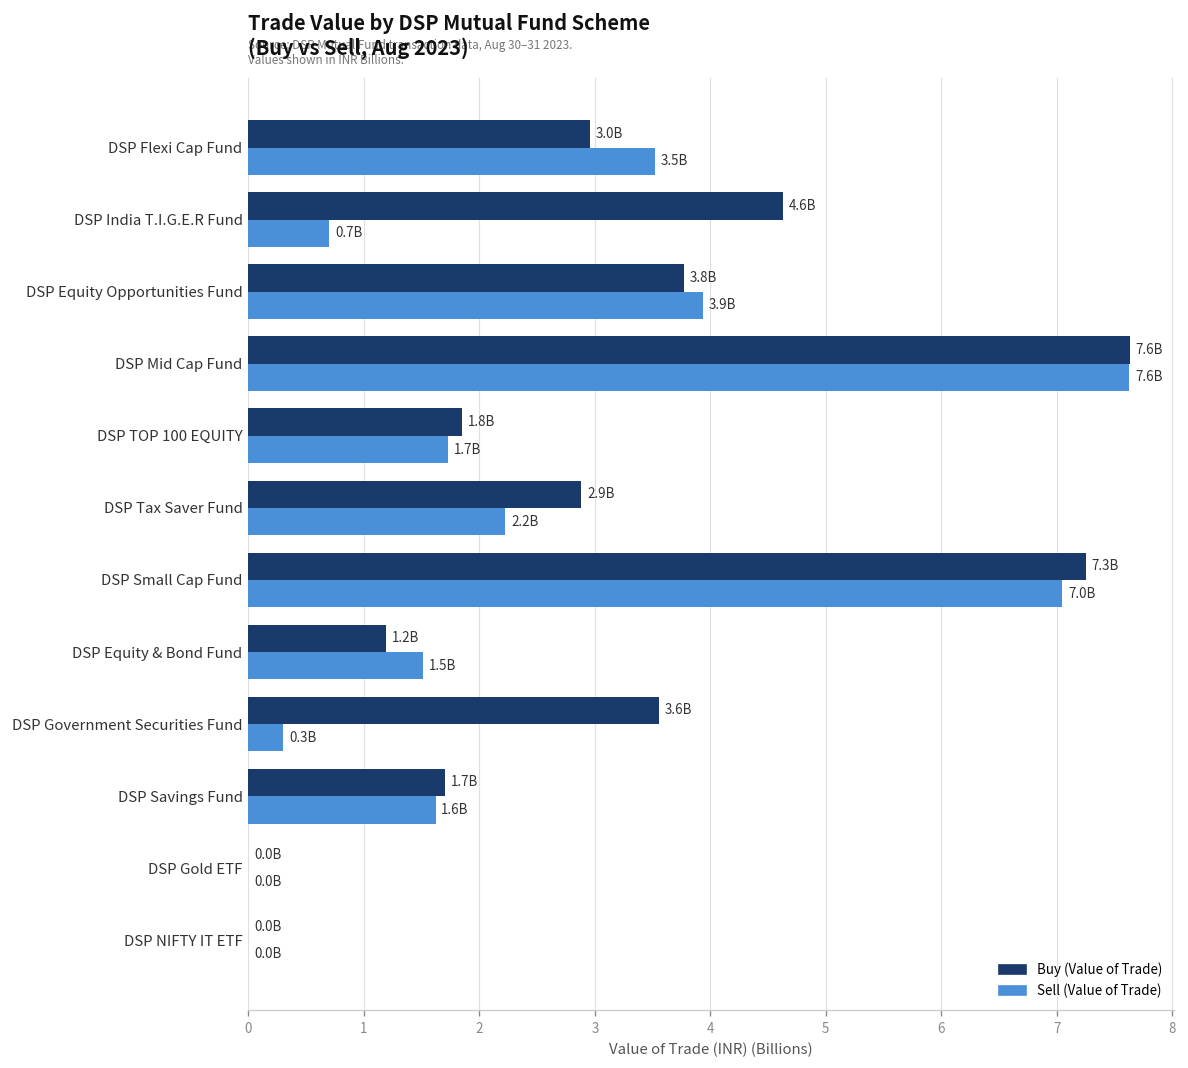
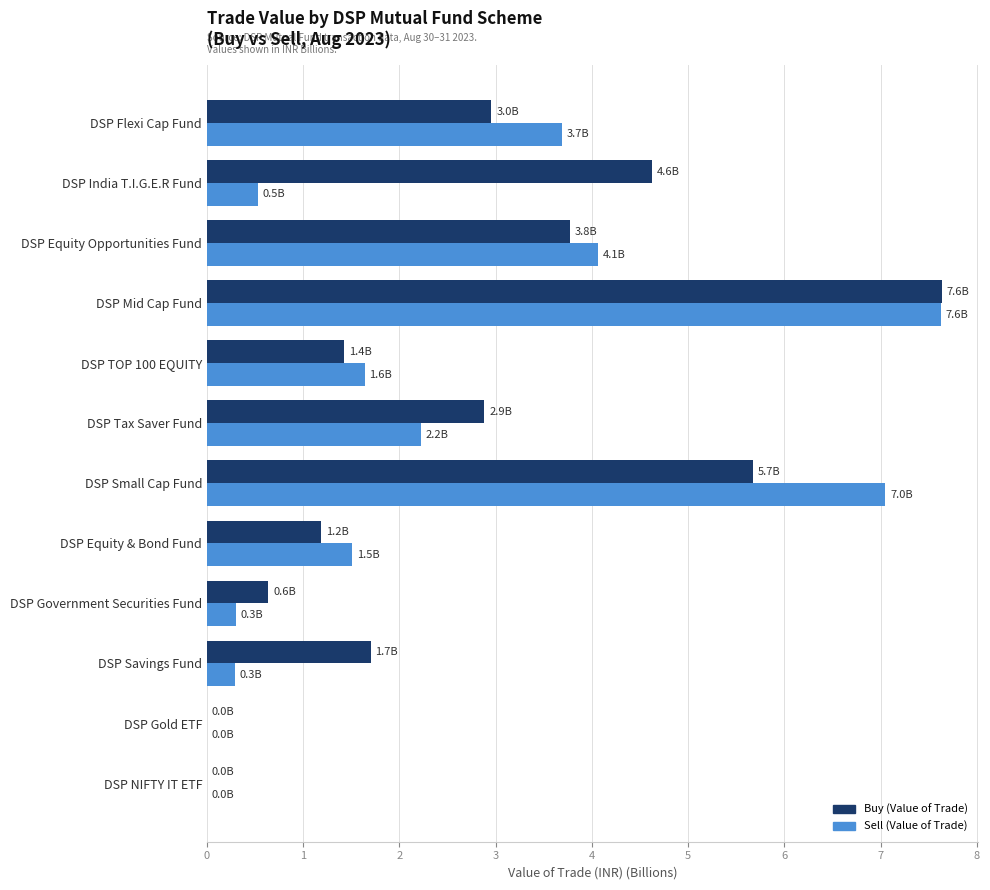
Sell (Value of Trade), DSP Flexi Cap Fund: 3.5B -> 3.7B
Sell (Value of Trade), DSP India T.I.G.E.R Fund: 0.7B -> 0.5B
Sell (Value of Trade), DSP Equity Opportunities Fund: 3.9B -> 4.1B
Buy (Value of Trade), DSP TOP 100 EQUITY: 1.8B -> 1.4B
Sell (Value of Trade), DSP TOP 100 EQUITY: 1.7B -> 1.6B
Buy (Value of Trade), DSP Small Cap Fund: 7.3B -> 5.7B
Buy (Value of Trade), DSP Government Securities Fund: 3.6B -> 0.6B
Sell (Value of Trade), DSP Savings Fund: 1.6B -> 0.3B
